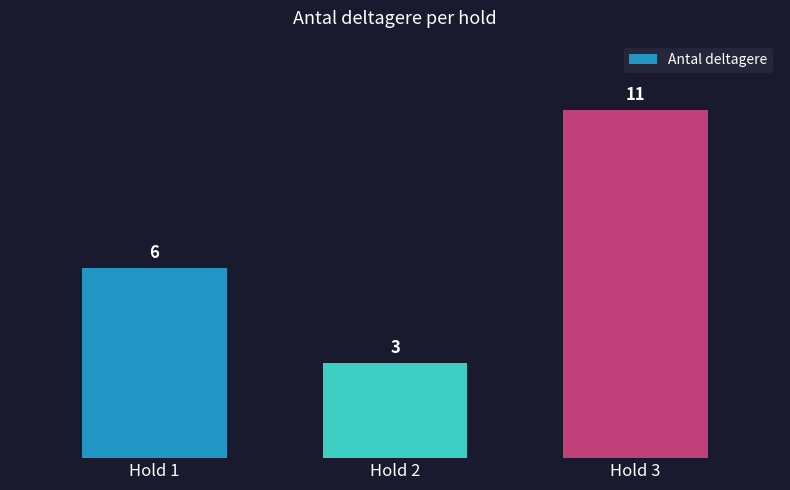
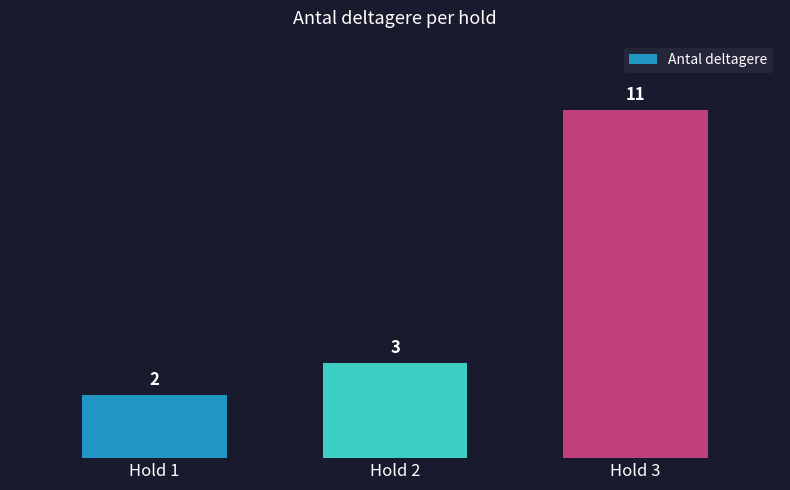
Hold 1: 6 -> 2
